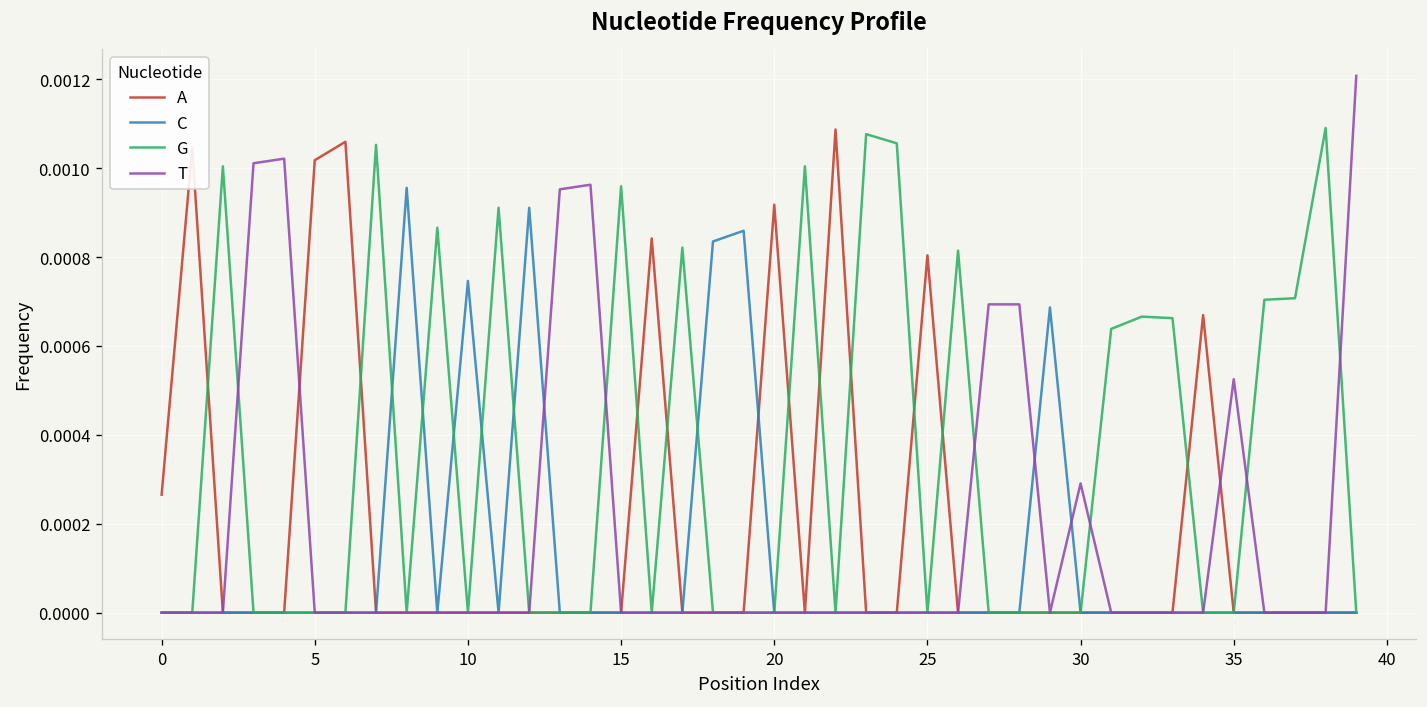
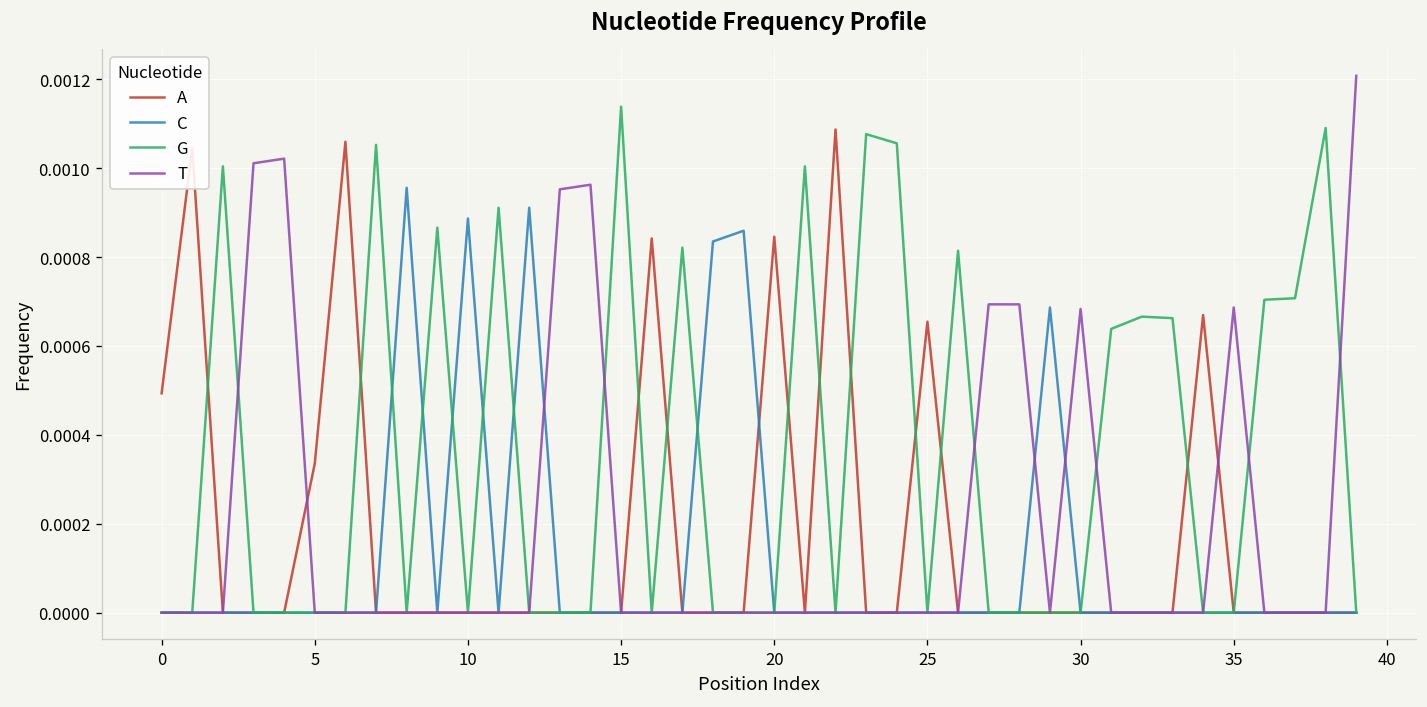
A, 0: 0.00027 -> 0.00049
A, 5: 0.00102 -> 0.00034
C, 10: 0.00075 -> 0.00089
G, 15: 0.00096 -> 0.00114
A, 20: 0.00092 -> 0.00085
A, 25: 0.00080 -> 0.00065
T, 30: 0.00029 -> 0.00068
T, 35: 0.00053 -> 0.00069
